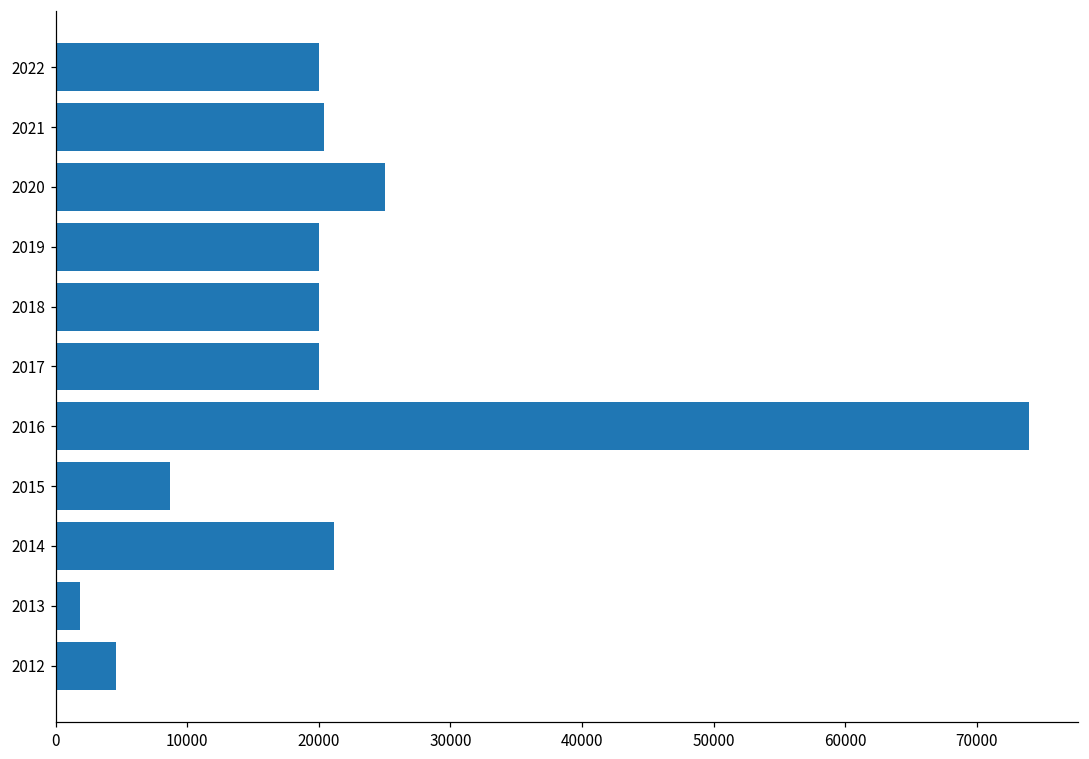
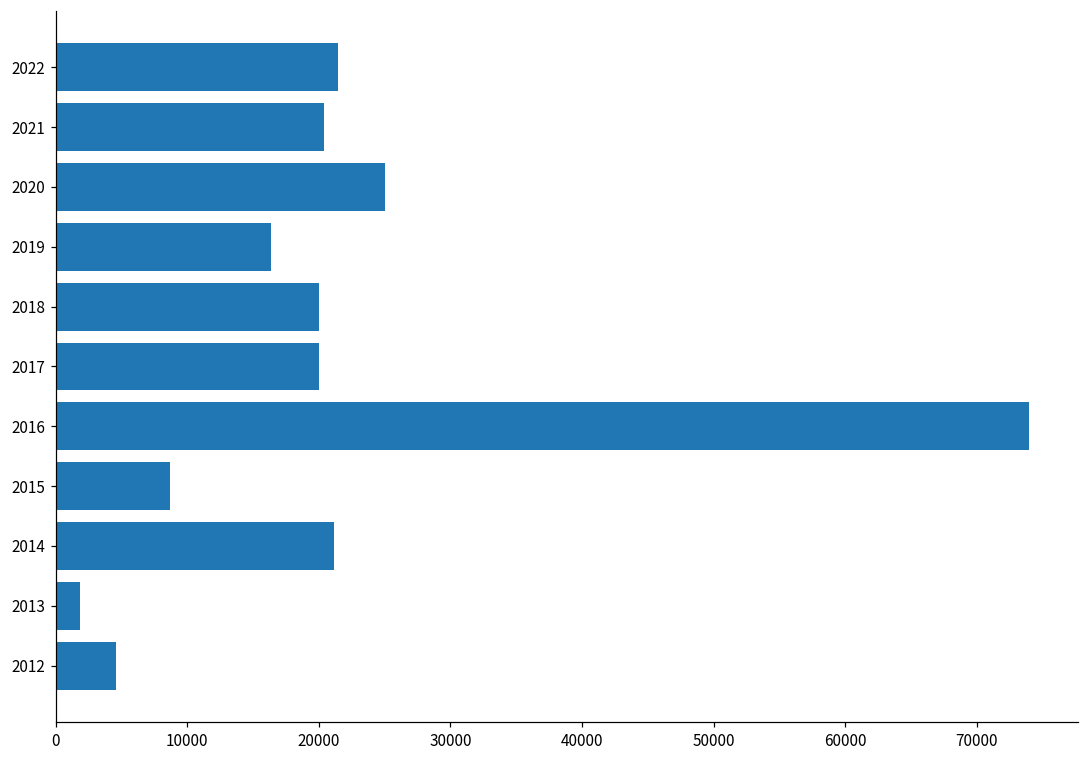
2022: 20000 -> 21400
2019: 20000 -> 16300
